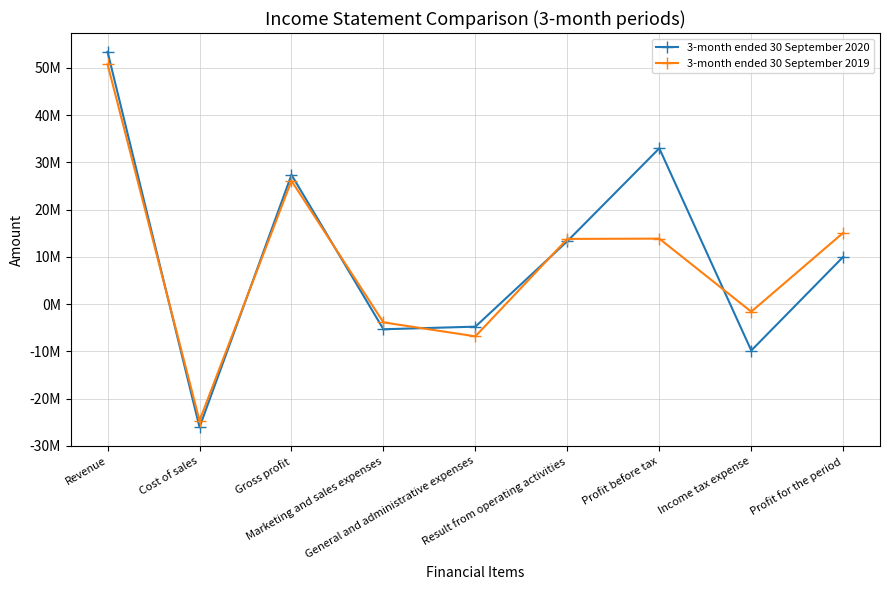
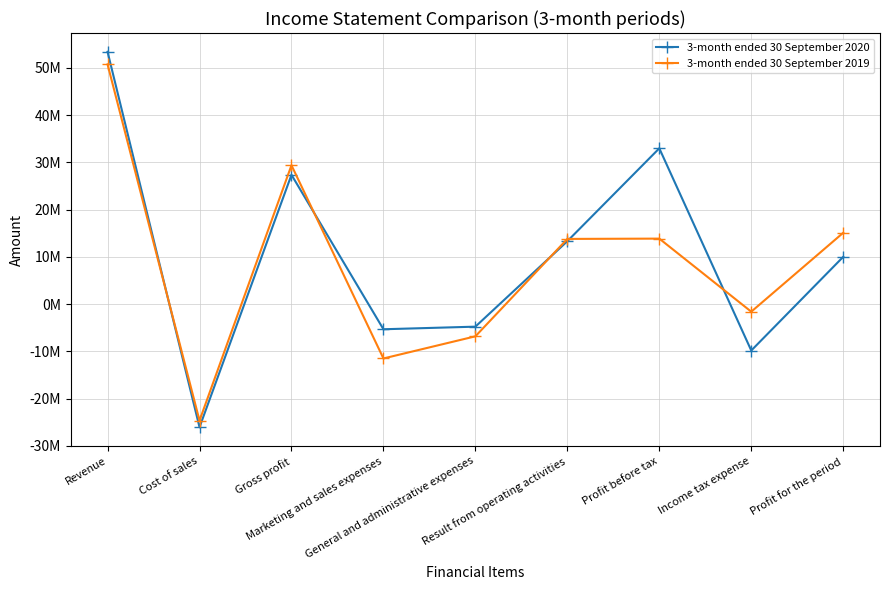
3-month ended 30 September 2019, Gross profit: 26000000 -> 29000000
3-month ended 30 September 2019, Marketing and sales expenses: -4000000 -> -11000000
